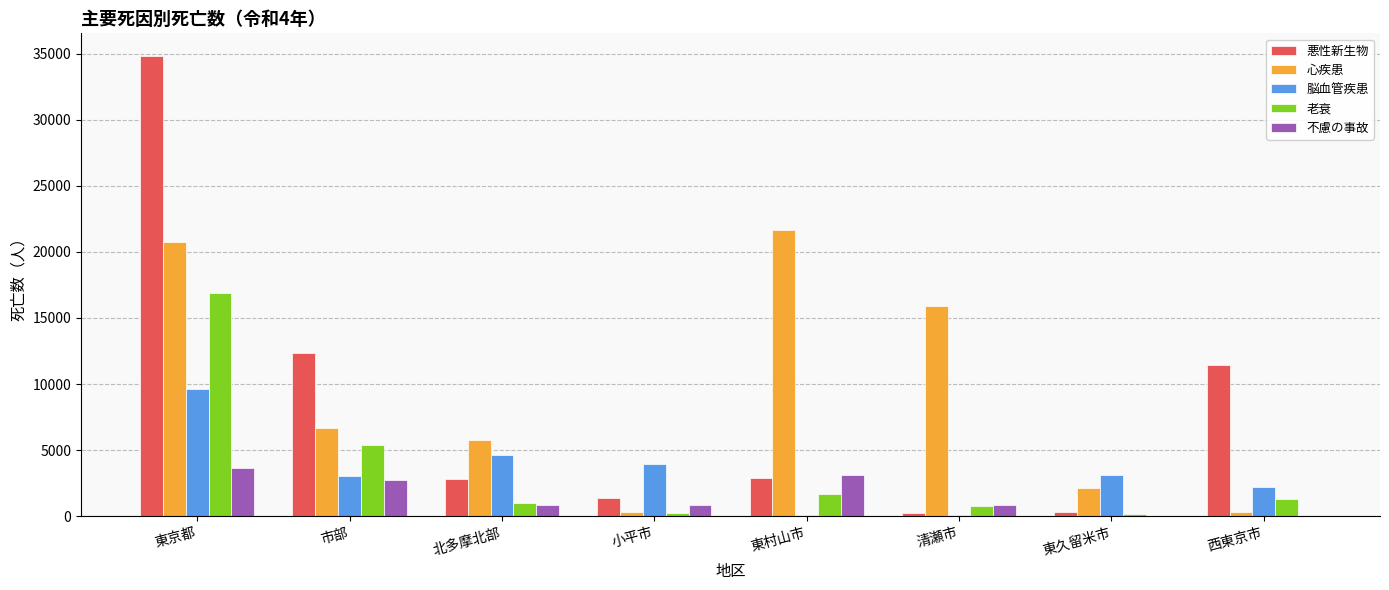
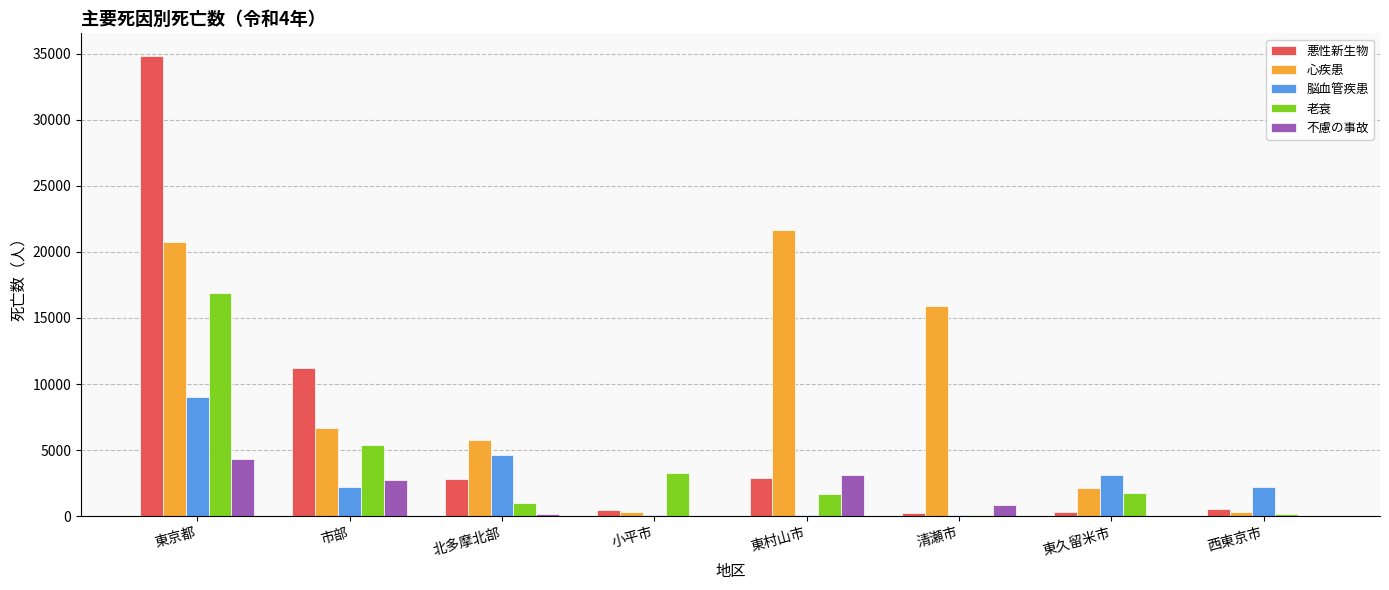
脳血管疾患, 東京都: 9600 -> 9000
不慮の事故, 東京都: 3600 -> 4300
悪性新生物, 市部: 12400 -> 11300
脳血管疾患, 市部: 3000 -> 2200
不慮の事故, 北多摩北部: 900 -> 100
悪性新生物, 小平市: 1400 -> 500
脳血管疾患, 小平市: 4000 -> 100
老衰, 小平市: 200 -> 3200
不慮の事故, 小平市: 800 -> 0
老衰, 清瀬市: 800 -> 100
老衰, 東久留米市: 200 -> 1700
悪性新生物, 西東京市: 11400 -> 600
老衰, 西東京市: 1300 -> 200
